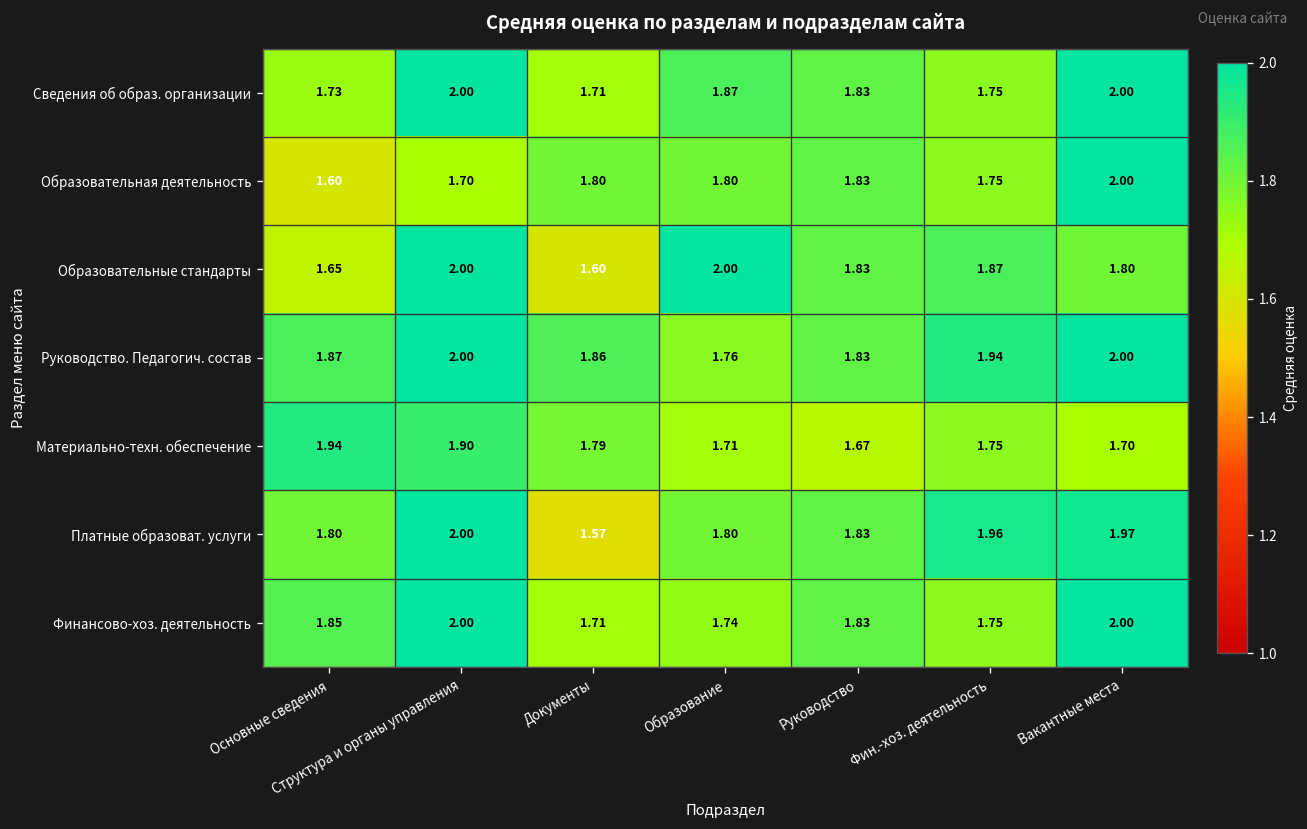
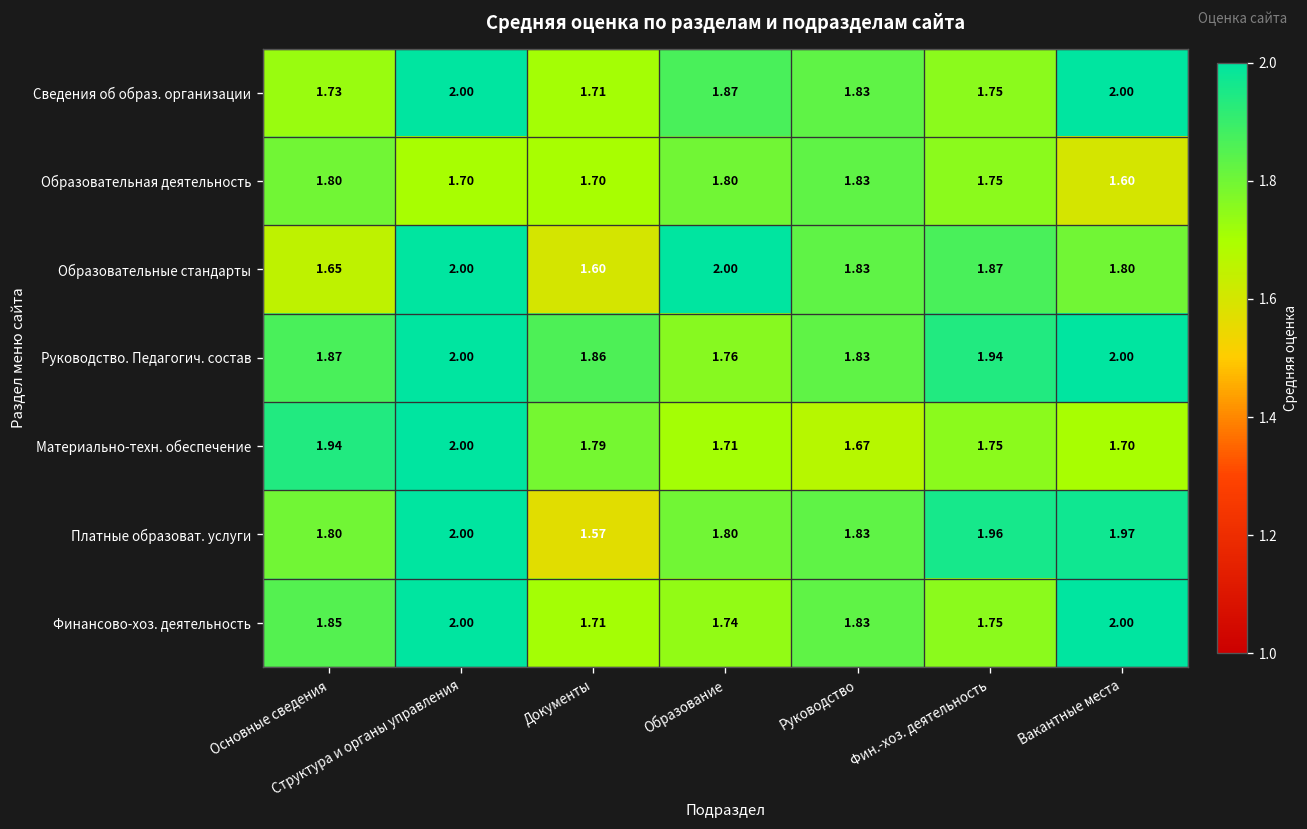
Образовательная деятельность, Основные сведения: 1.60 -> 1.80
Образовательная деятельность, Документы: 1.80 -> 1.70
Образовательная деятельность, Вакантные места: 2.00 -> 1.60
Материально-техн. обеспечение, Структура и органы управления: 1.90 -> 2.00
